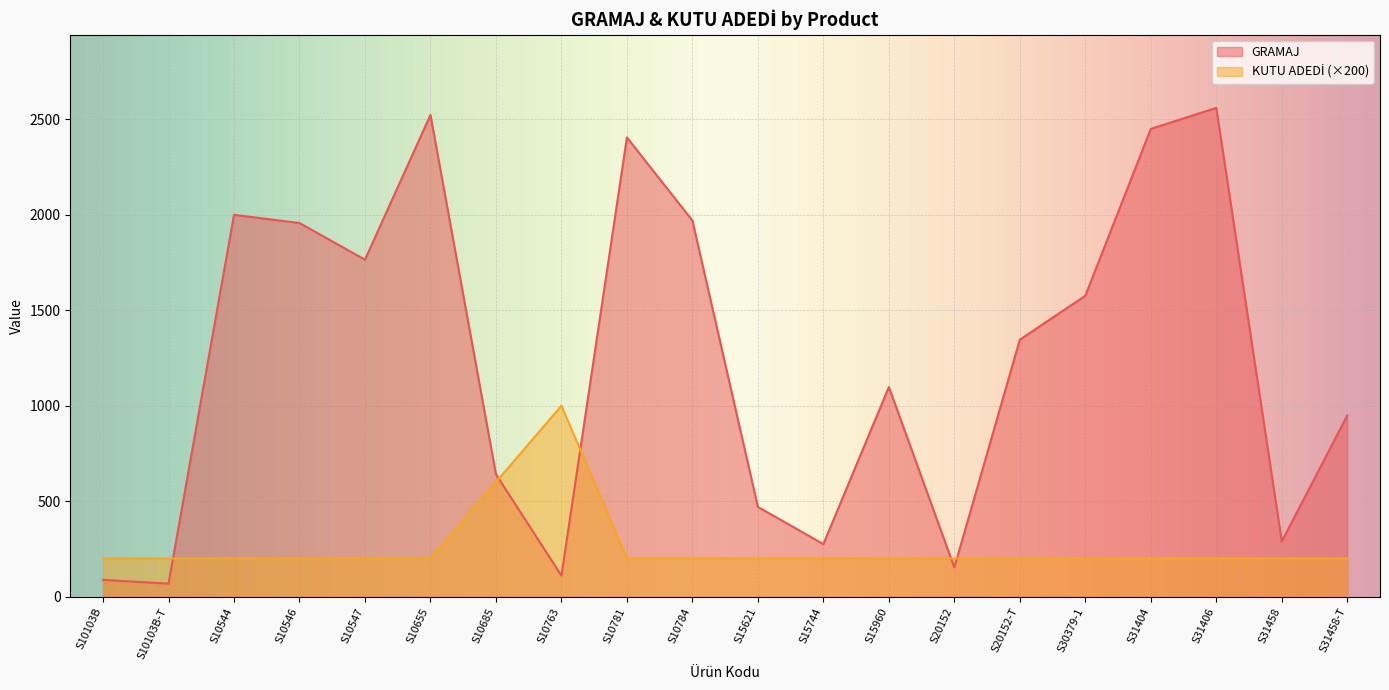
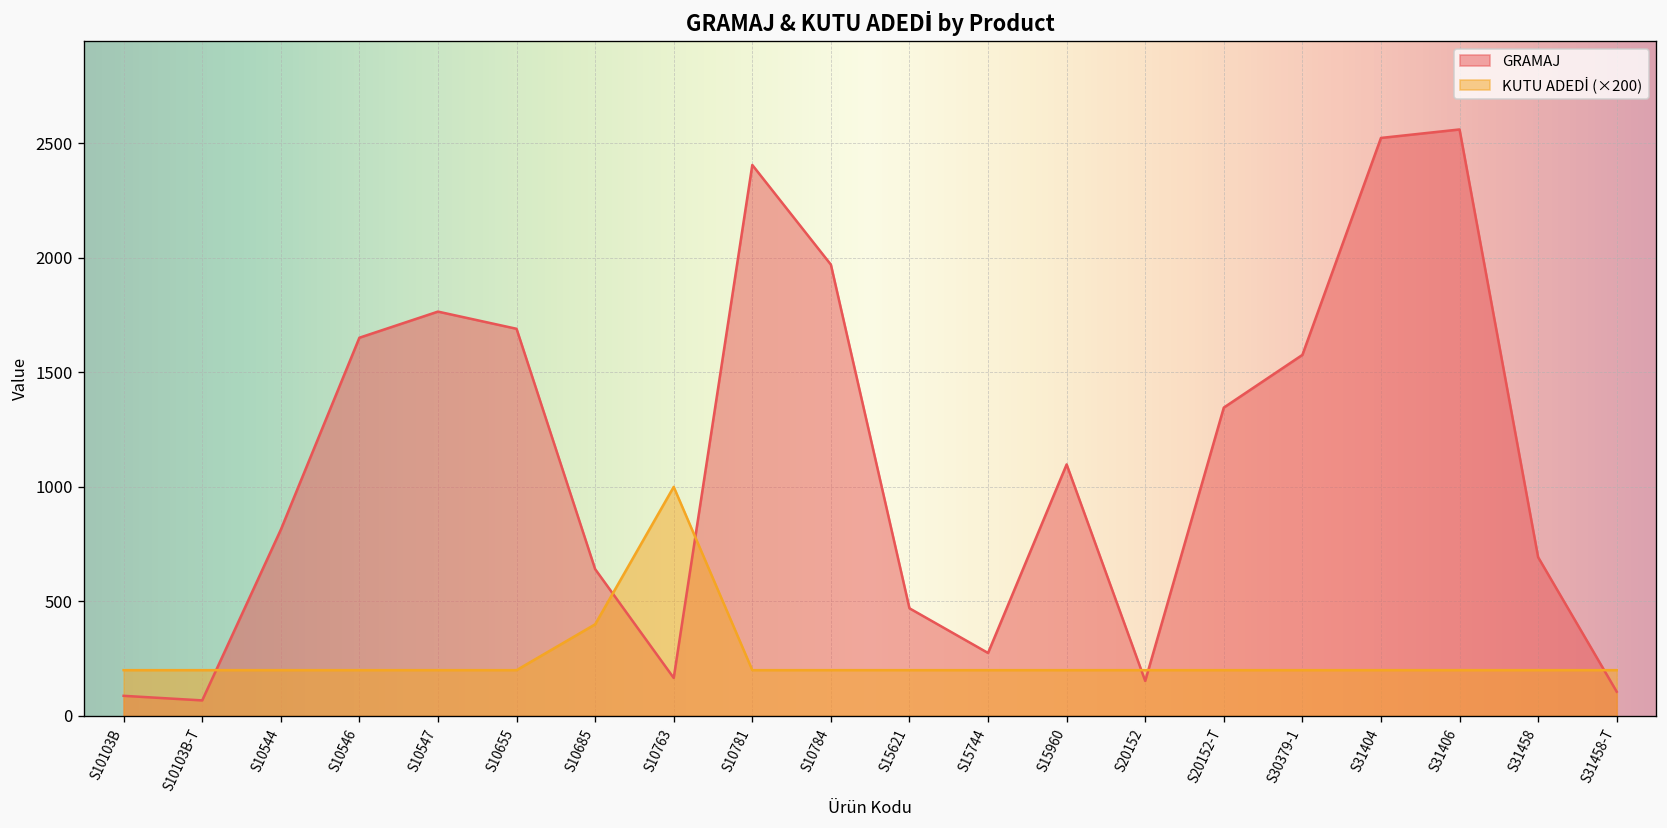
GRAMAJ, S10544: 2000 -> 810
GRAMAJ, S10546: 1960 -> 1650
GRAMAJ, S10655: 2520 -> 1690
KUTU ADEDİ (×200), S10685: 600 -> 400
GRAMAJ, S10763: 110 -> 170
GRAMAJ, S31404: 2450 -> 2520
GRAMAJ, S31458: 290 -> 690
GRAMAJ, S31458-T: 950 -> 110
